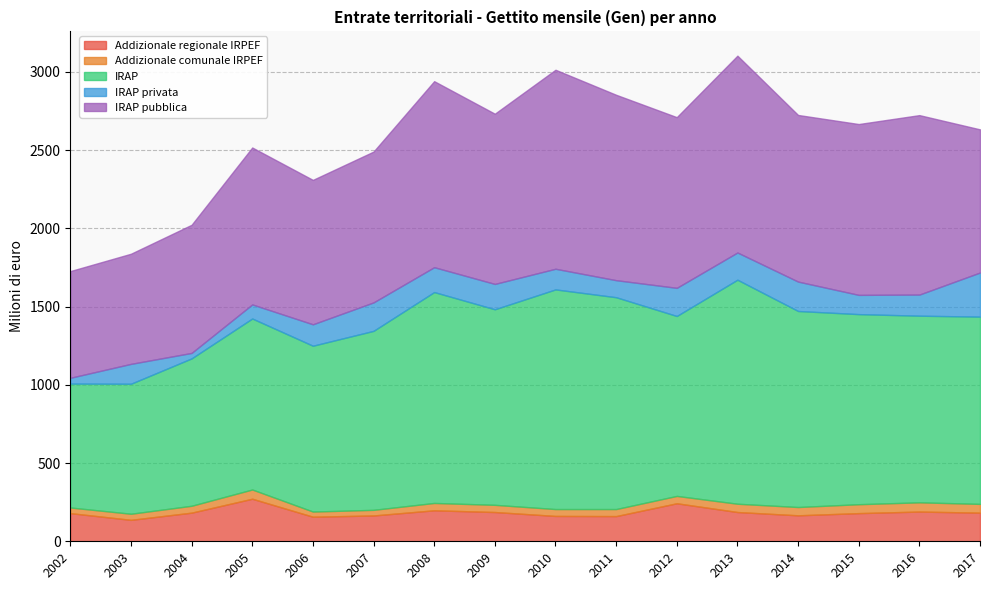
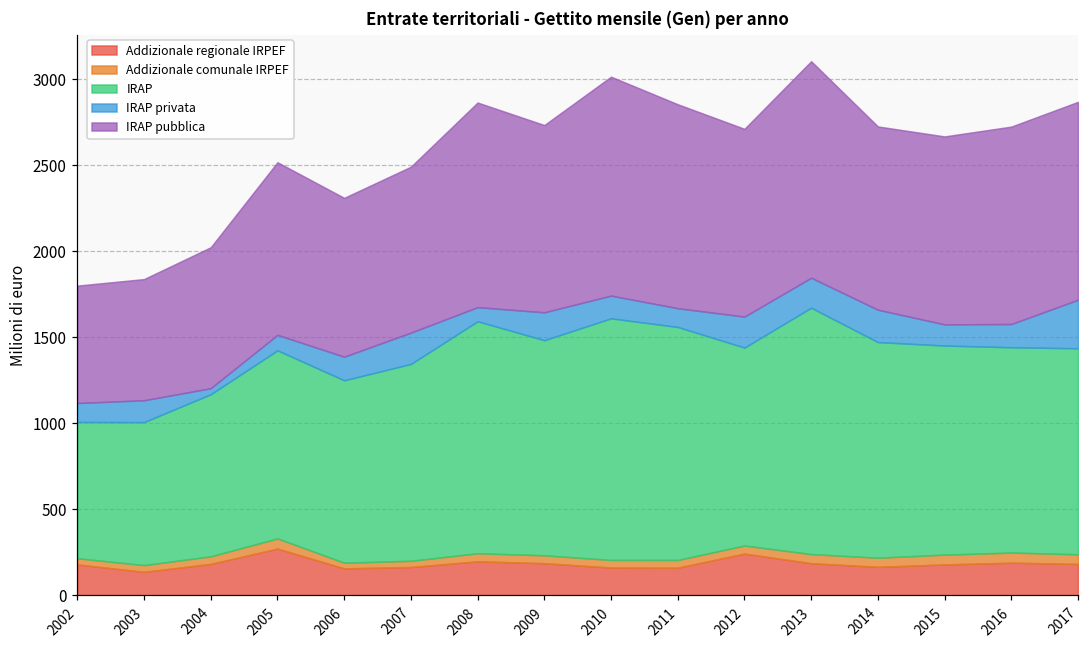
IRAP privata, 2002: 40 -> 110
IRAP privata, 2008: 160 -> 80
IRAP pubblica, 2017: 920 -> 1150
